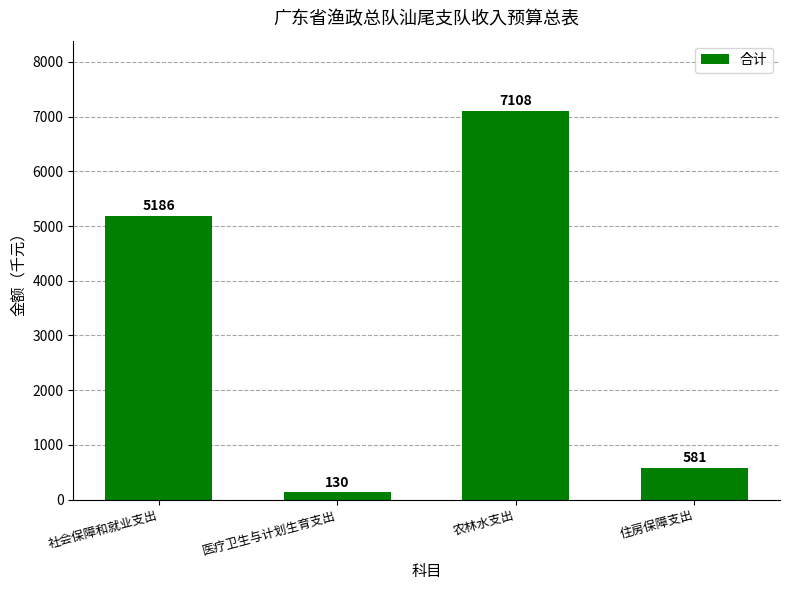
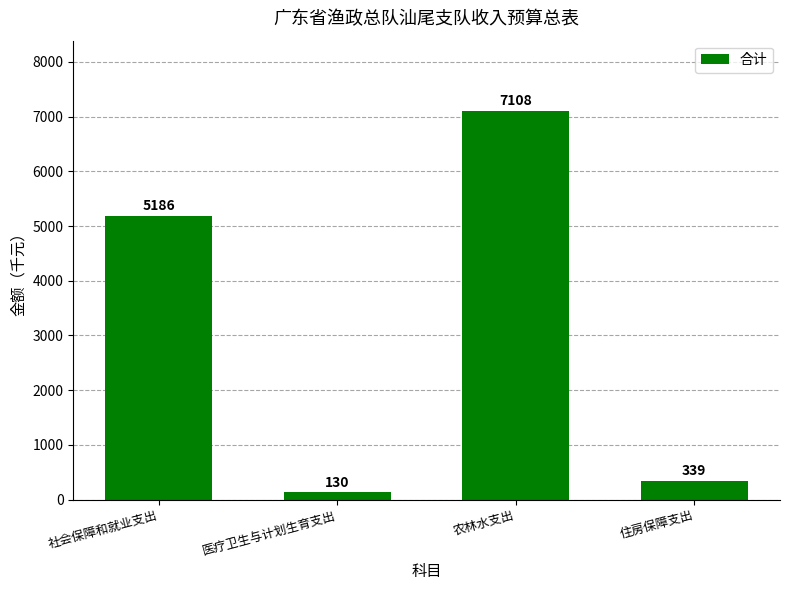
住房保障支出: 581 -> 339
